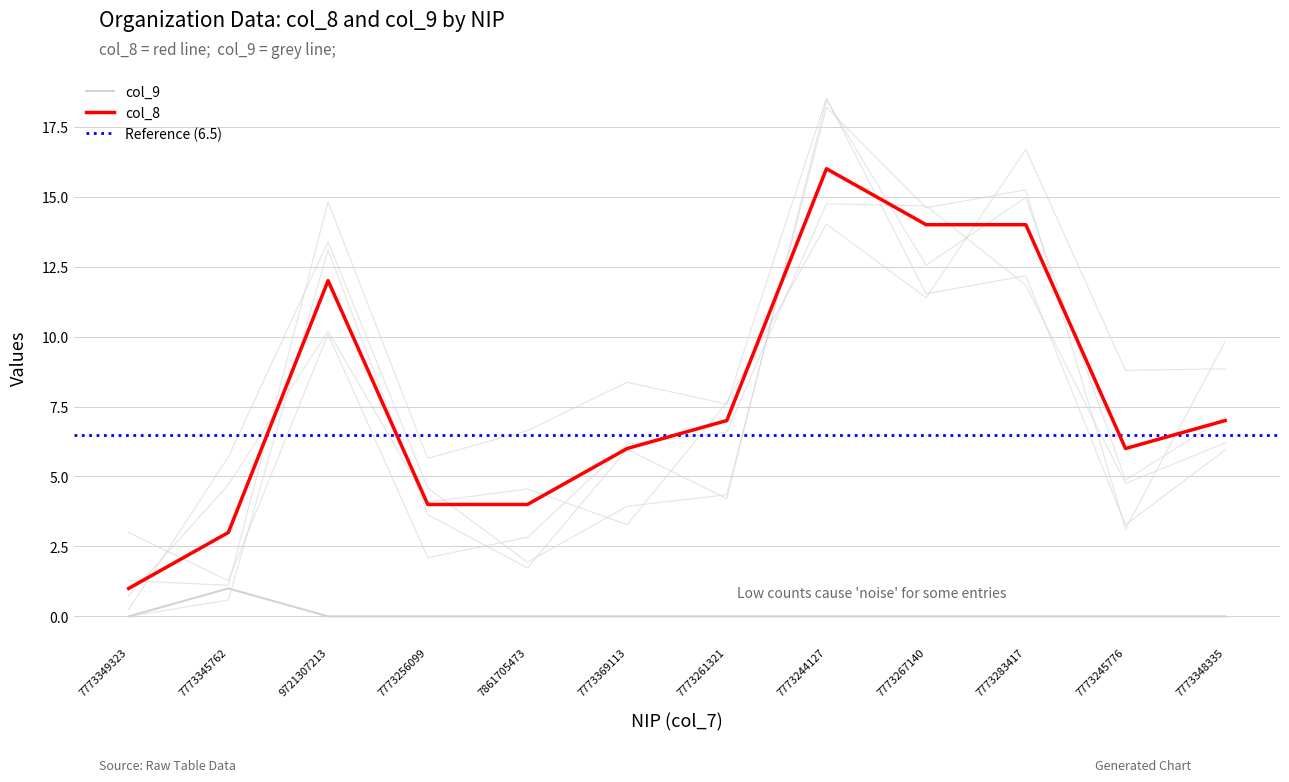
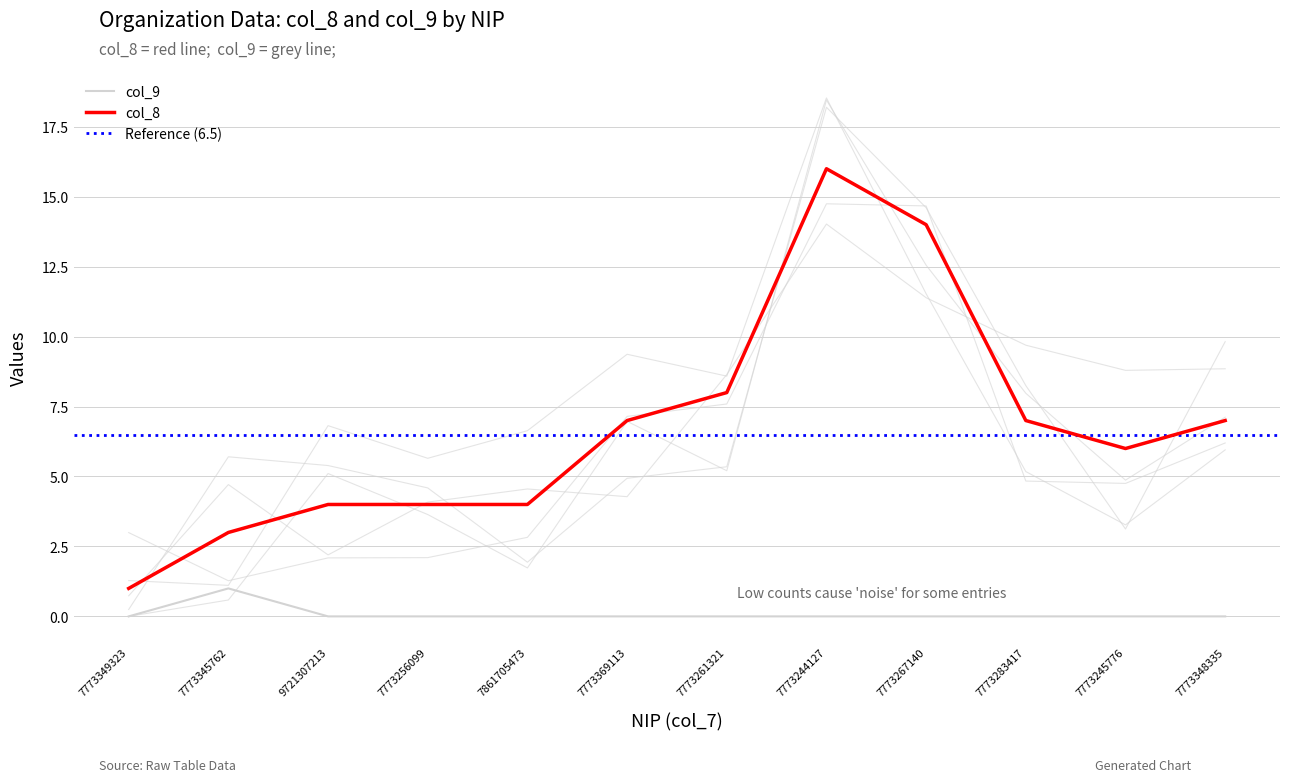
col_8, 9721307213: 12 -> 4
col_8, 7773369113: 6 -> 7
col_8, 7773261321: 7 -> 8
col_8, 7773283417: 14 -> 7
